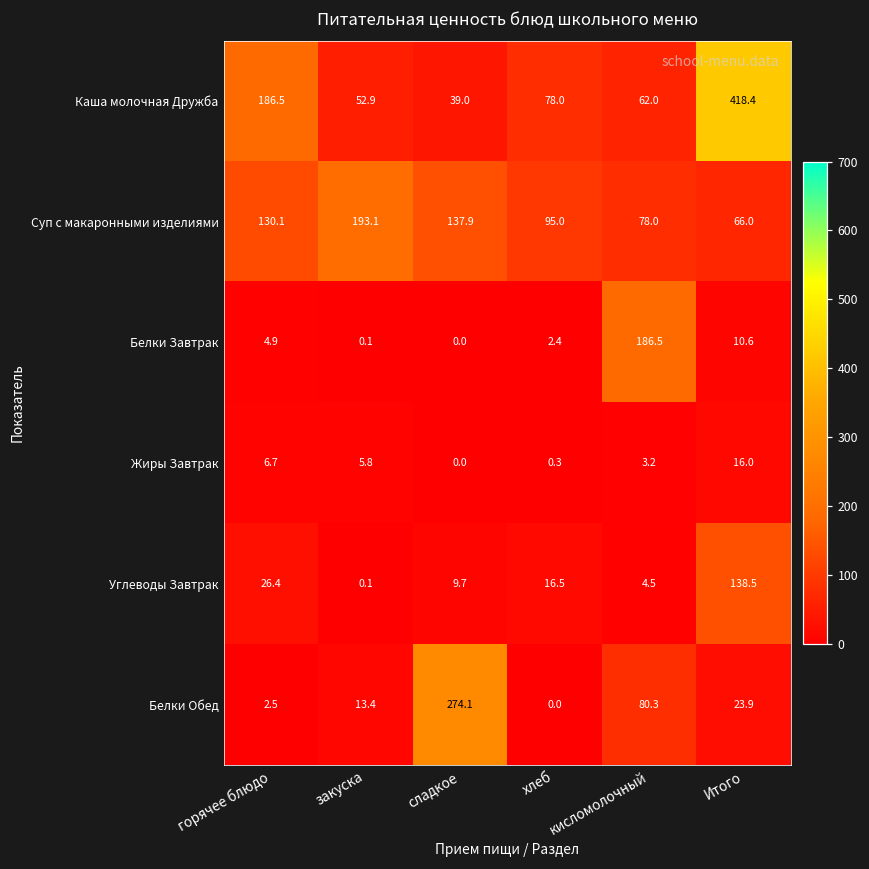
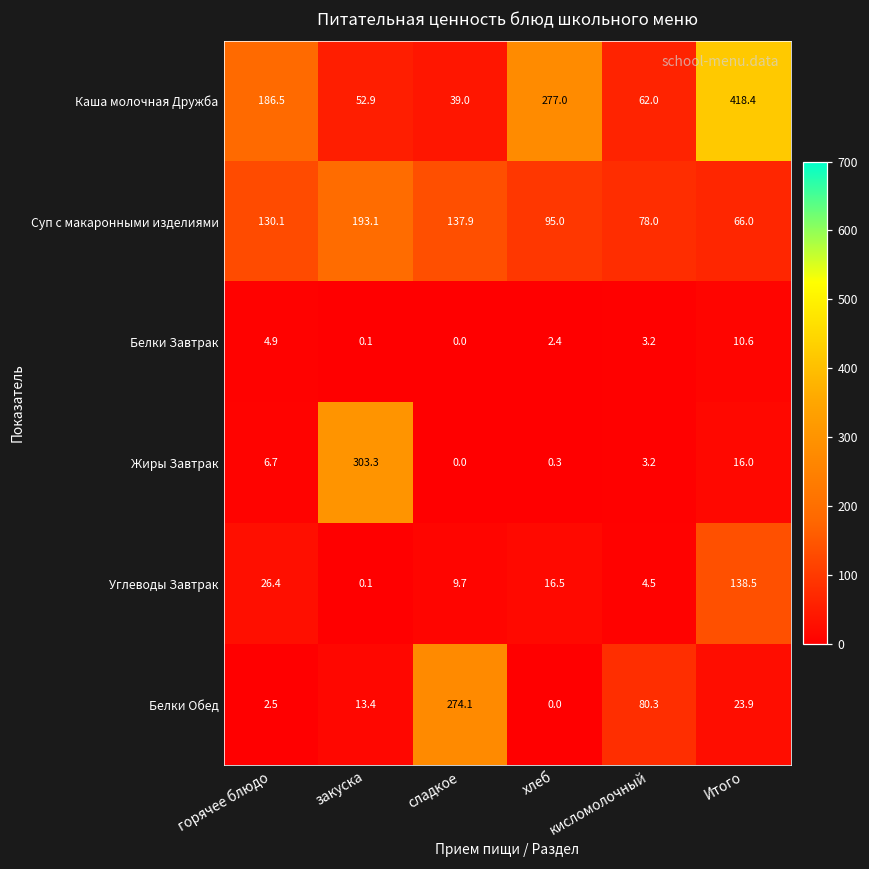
Каша молочная Дружба, хлеб: 78.0 -> 277.0
Белки Завтрак, кисломолочный: 186.5 -> 3.2
Жиры Завтрак, закуска: 5.8 -> 303.3
